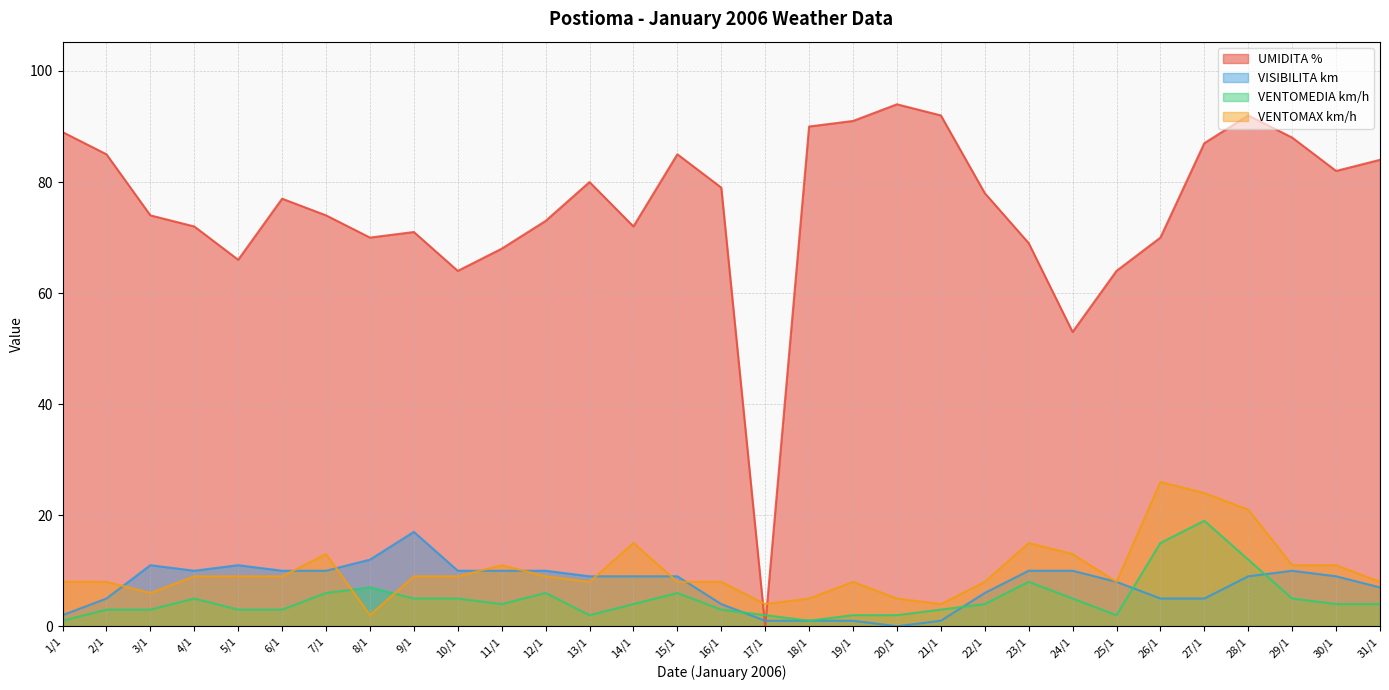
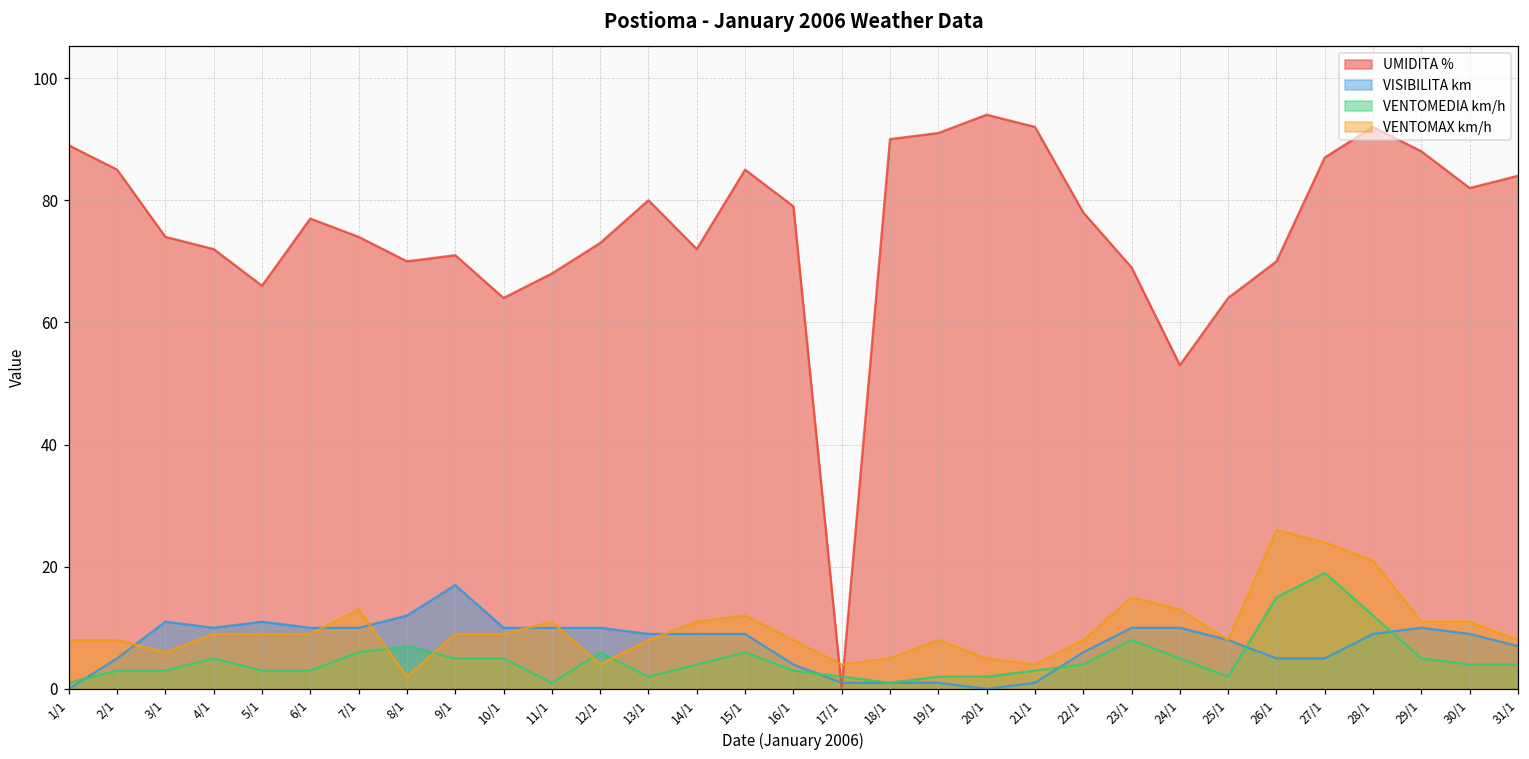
VISIBILITA km, 1/1: 2 -> 0
VENTOMEDIA km/h, 11/1: 4 -> 1
VENTOMAX km/h, 12/1: 9 -> 4
VENTOMAX km/h, 14/1: 15 -> 11
VENTOMAX km/h, 15/1: 8 -> 12
